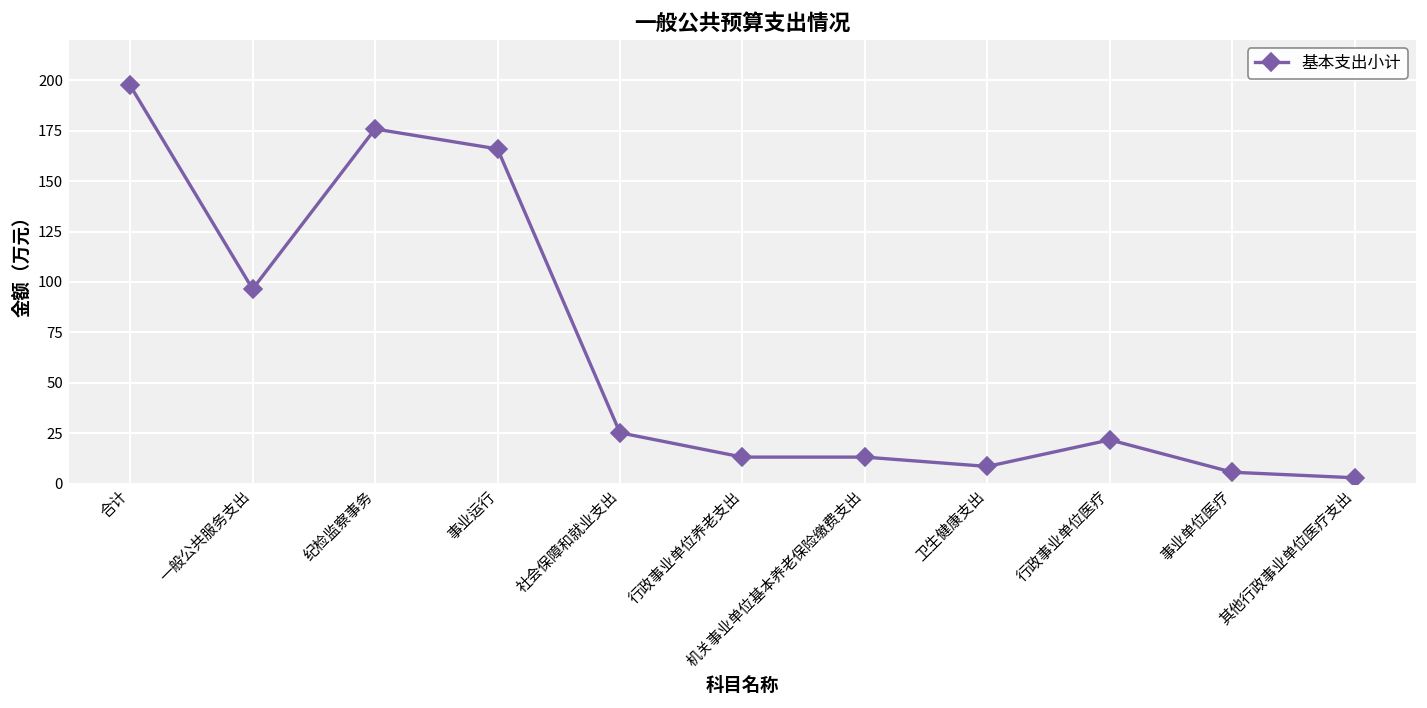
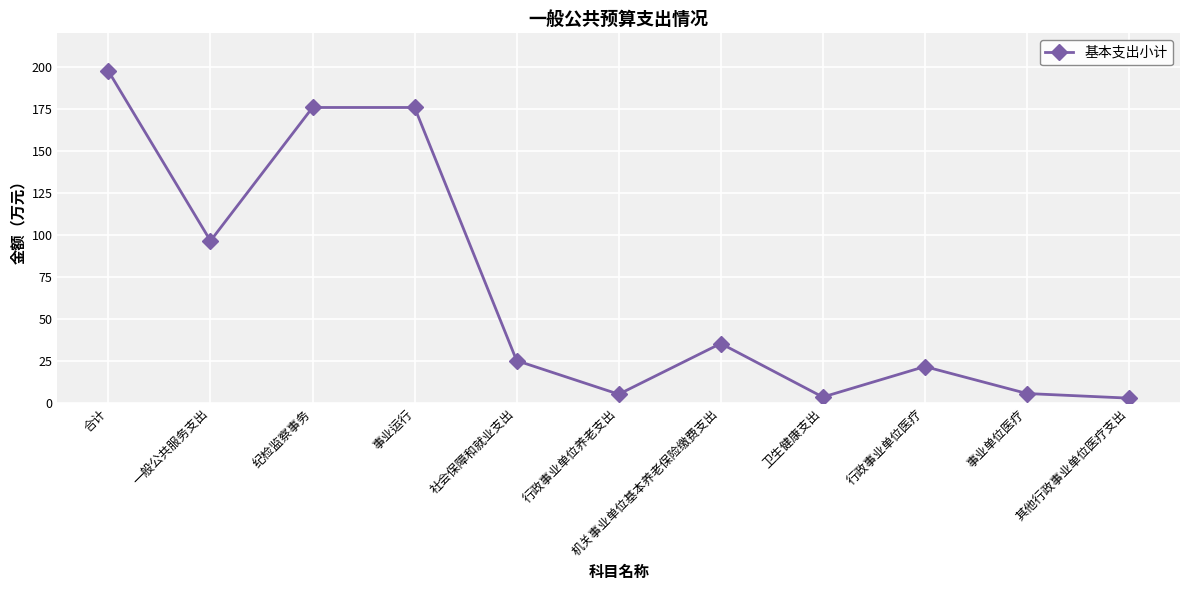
事业运行: 166 -> 176
行政事业单位养老支出: 13 -> 5
机关事业单位基本养老保险缴费支出: 13 -> 35
卫生健康支出: 8 -> 4
